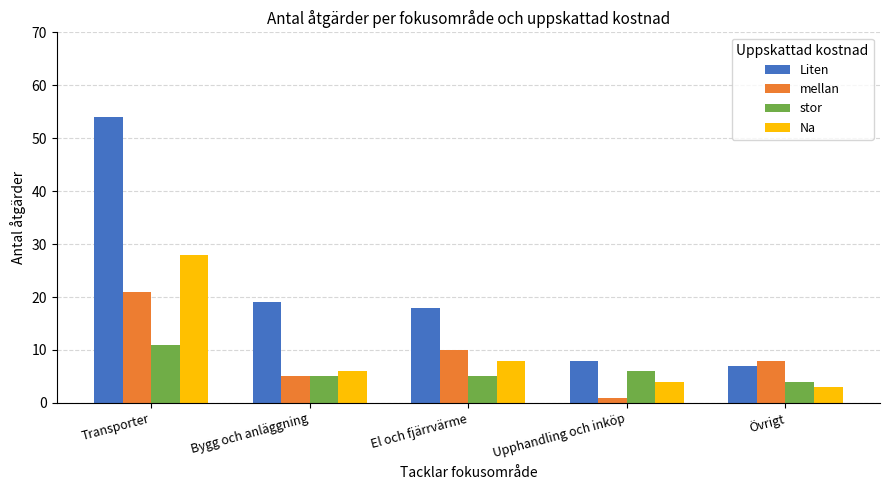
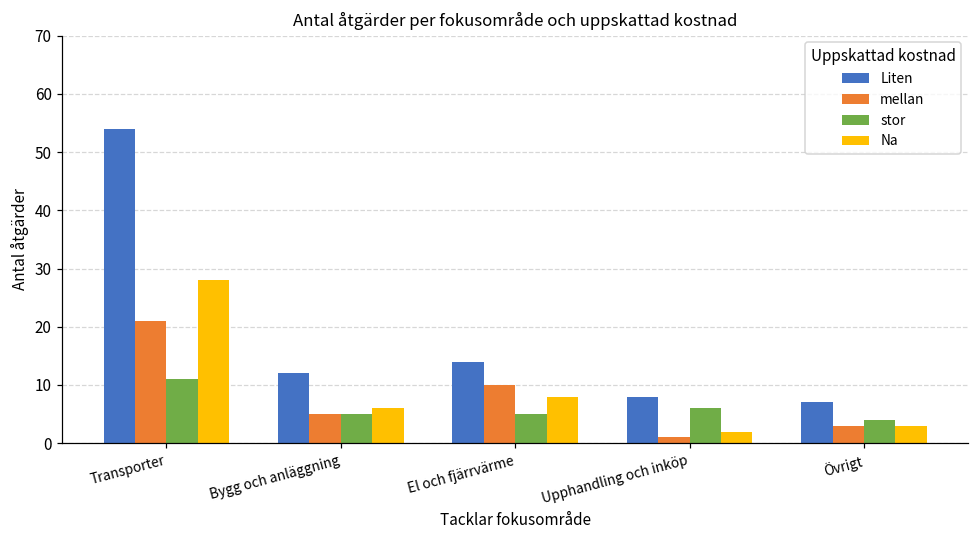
Liten, Bygg och anläggning: 19 -> 12
Liten, El och fjärrvärme: 18 -> 14
Na, Upphandling och inköp: 4 -> 2
mellan, Övrigt: 8 -> 3
